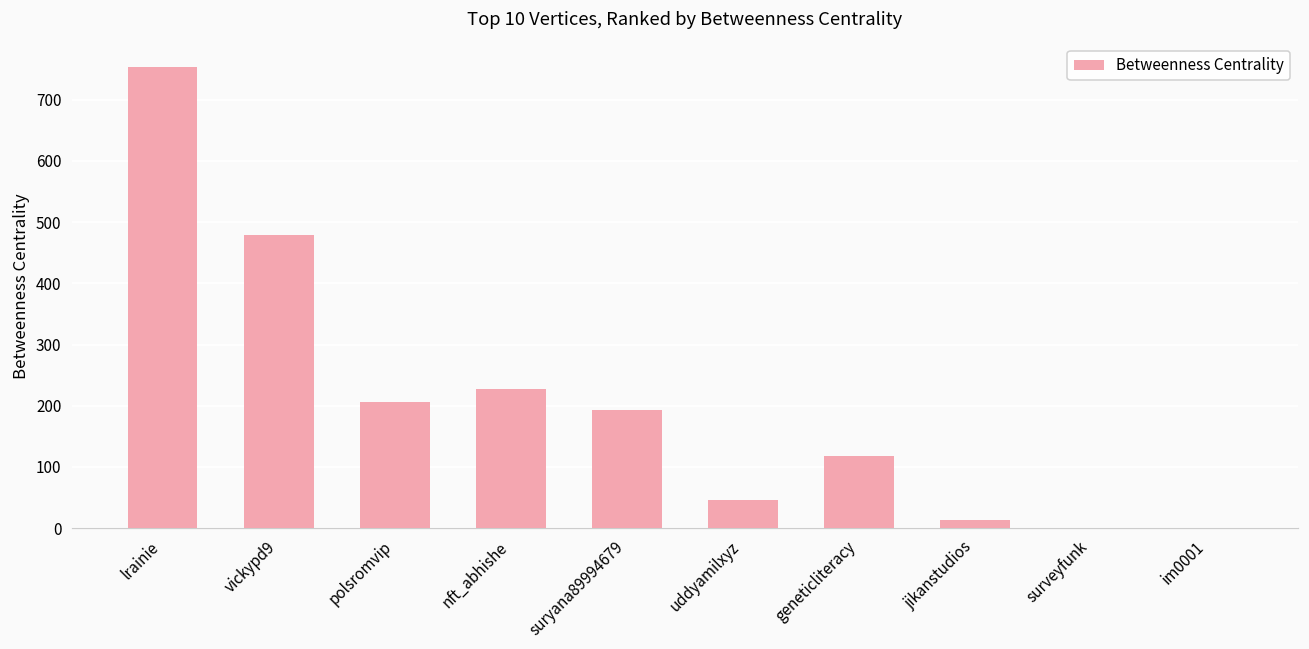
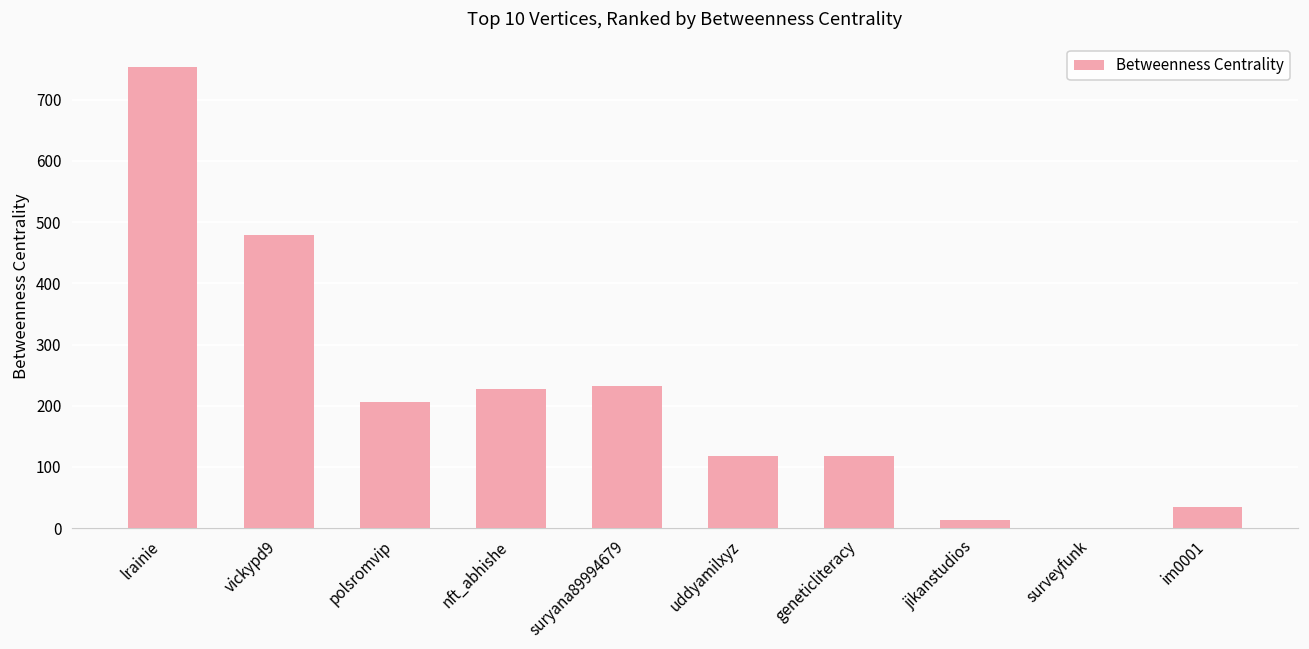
suryana89994679: 190 -> 230
uddyamilxyz: 50 -> 120
im0001: 0 -> 40
